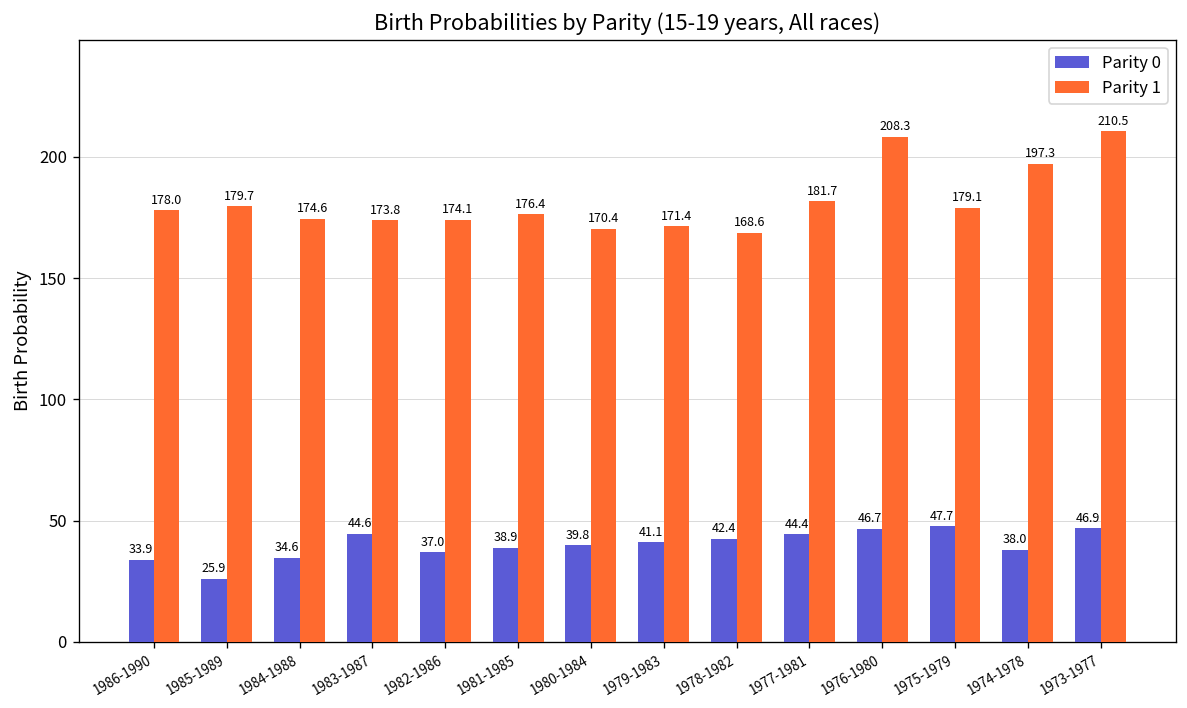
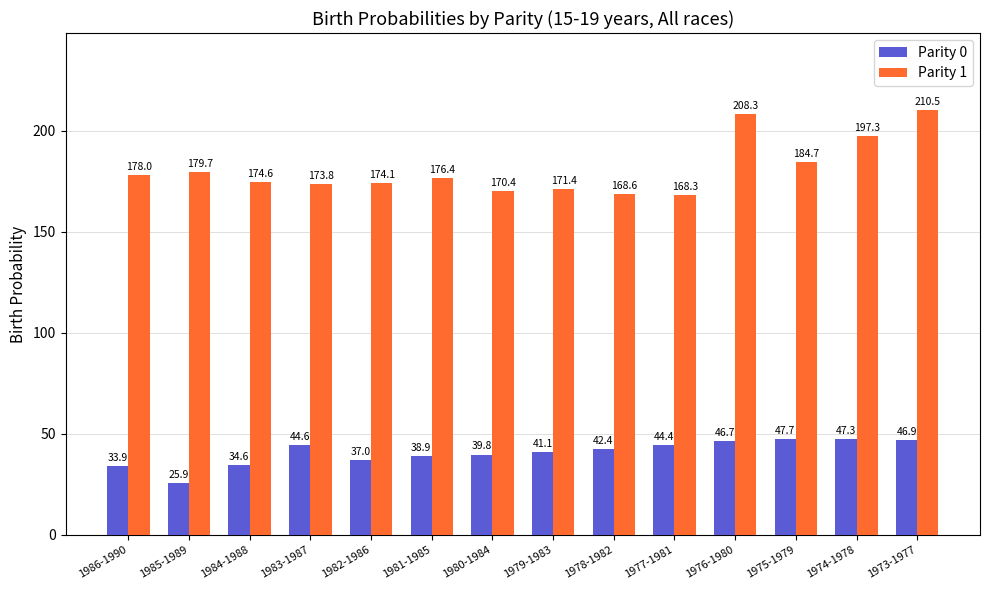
Parity 1, 1977-1981: 181.7 -> 168.3
Parity 1, 1975-1979: 179.1 -> 184.7
Parity 0, 1974-1978: 38.0 -> 47.3
